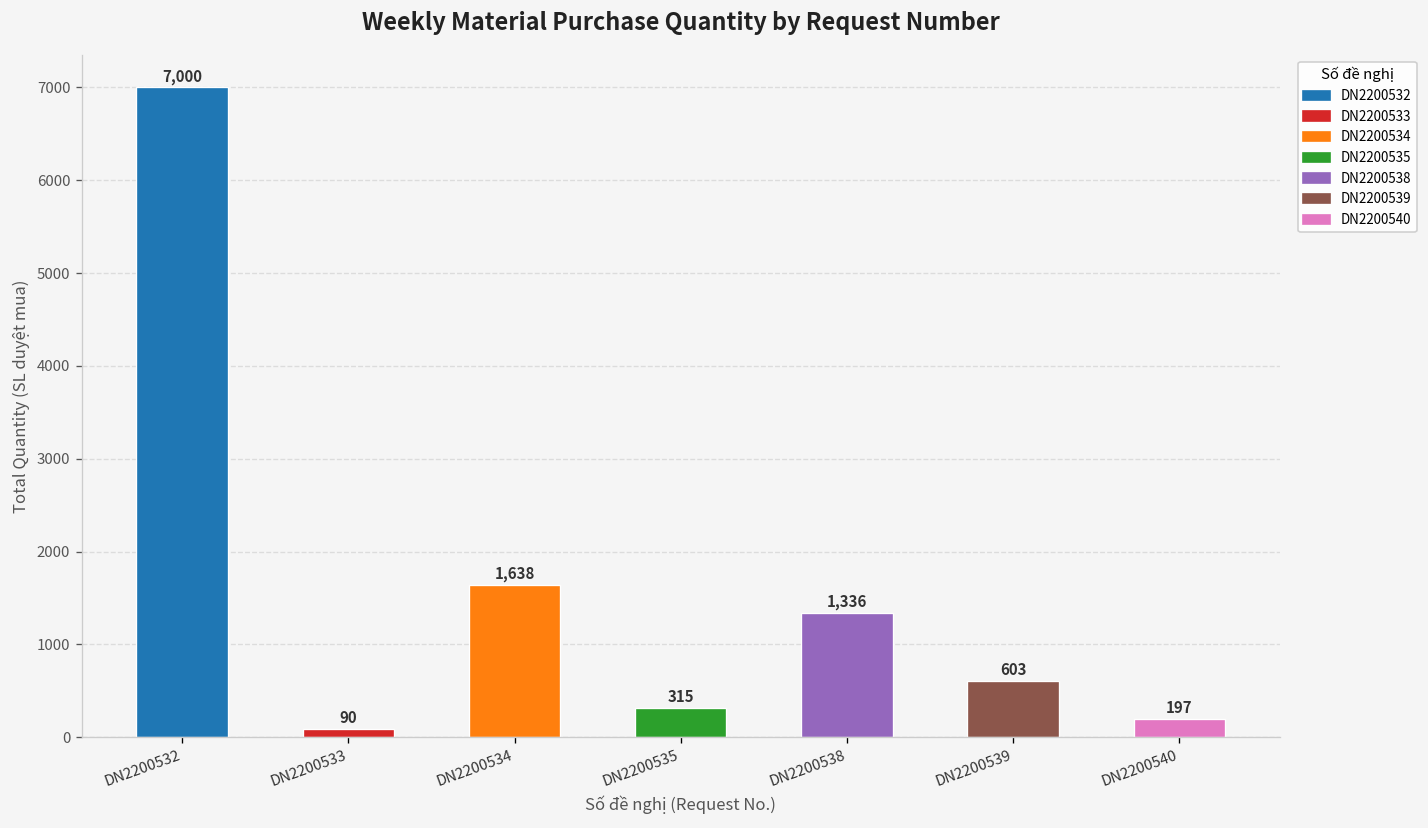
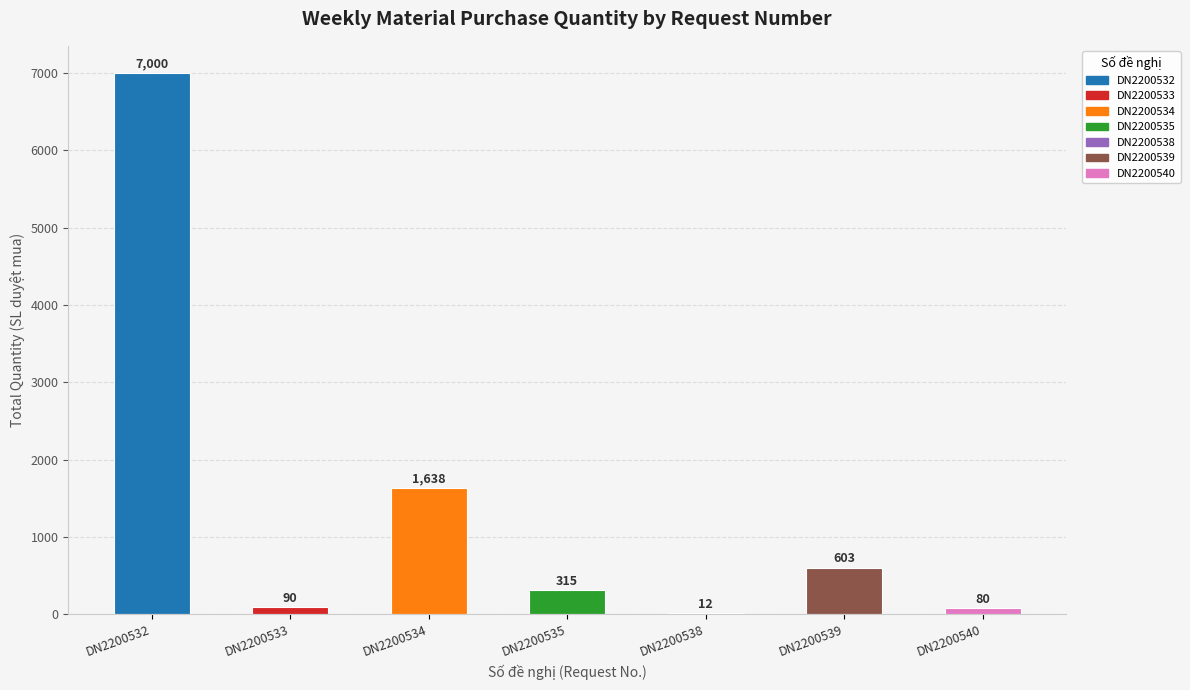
DN2200538: 1,336 -> 12
DN2200540: 197 -> 80
